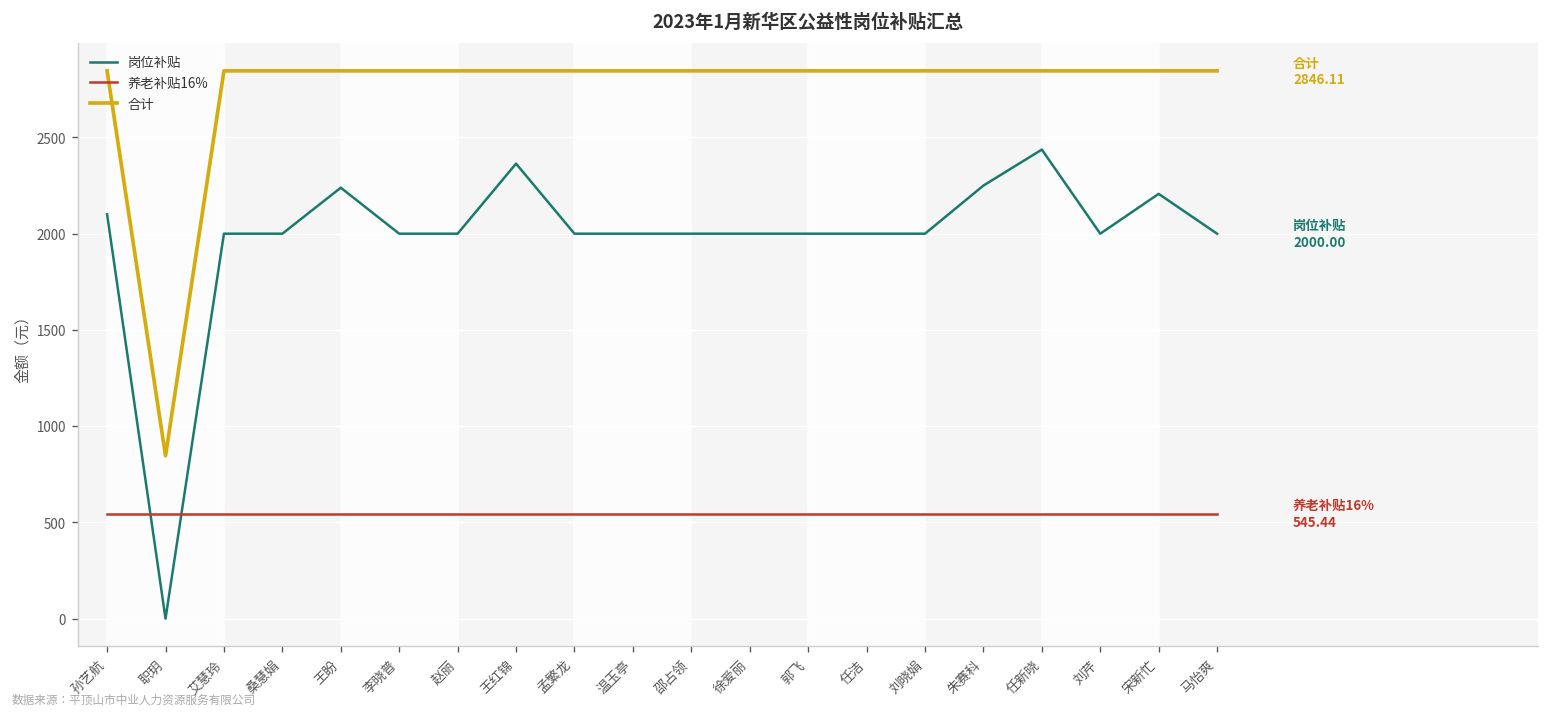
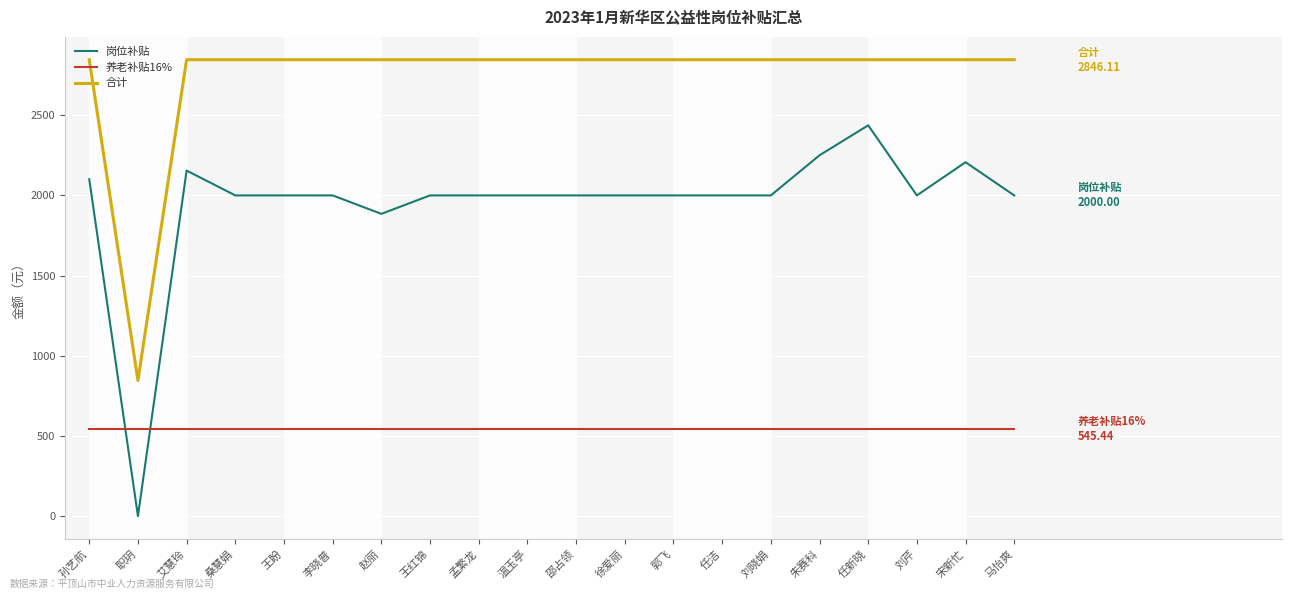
岗位补贴, 艾慧玲: 2000 -> 2160
岗位补贴, 王盼: 2240 -> 2000
岗位补贴, 赵丽: 2000 -> 1890
岗位补贴, 王红锦: 2360 -> 2000
